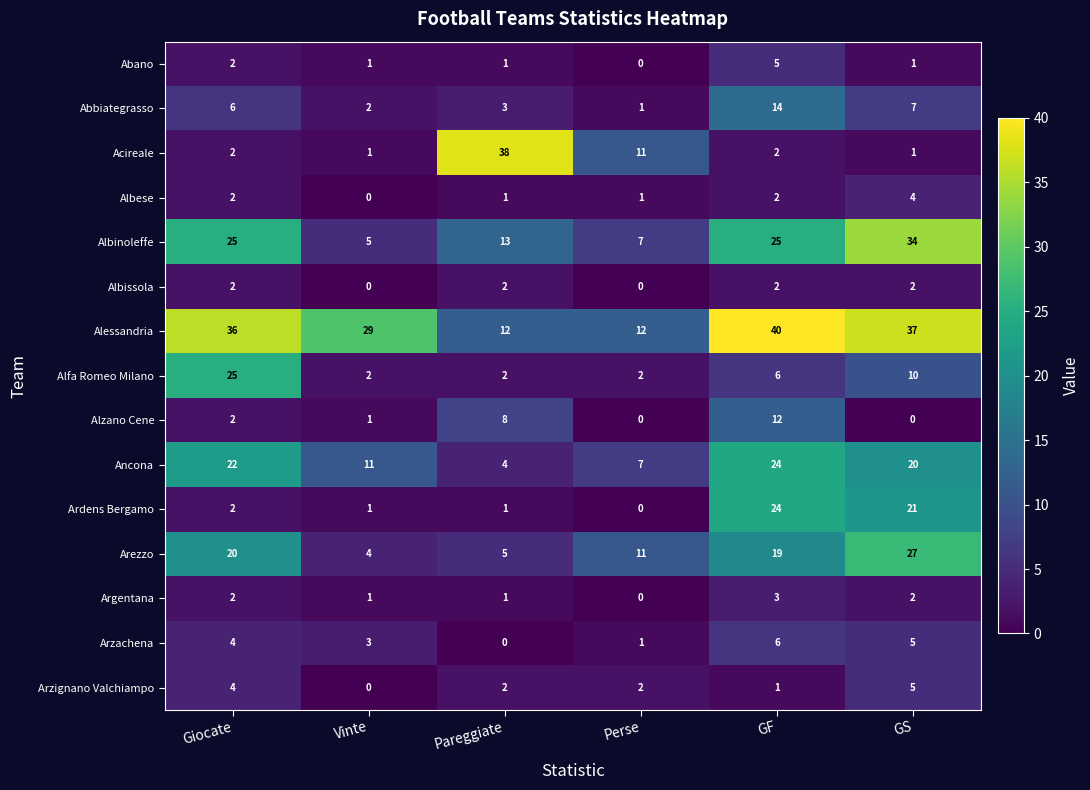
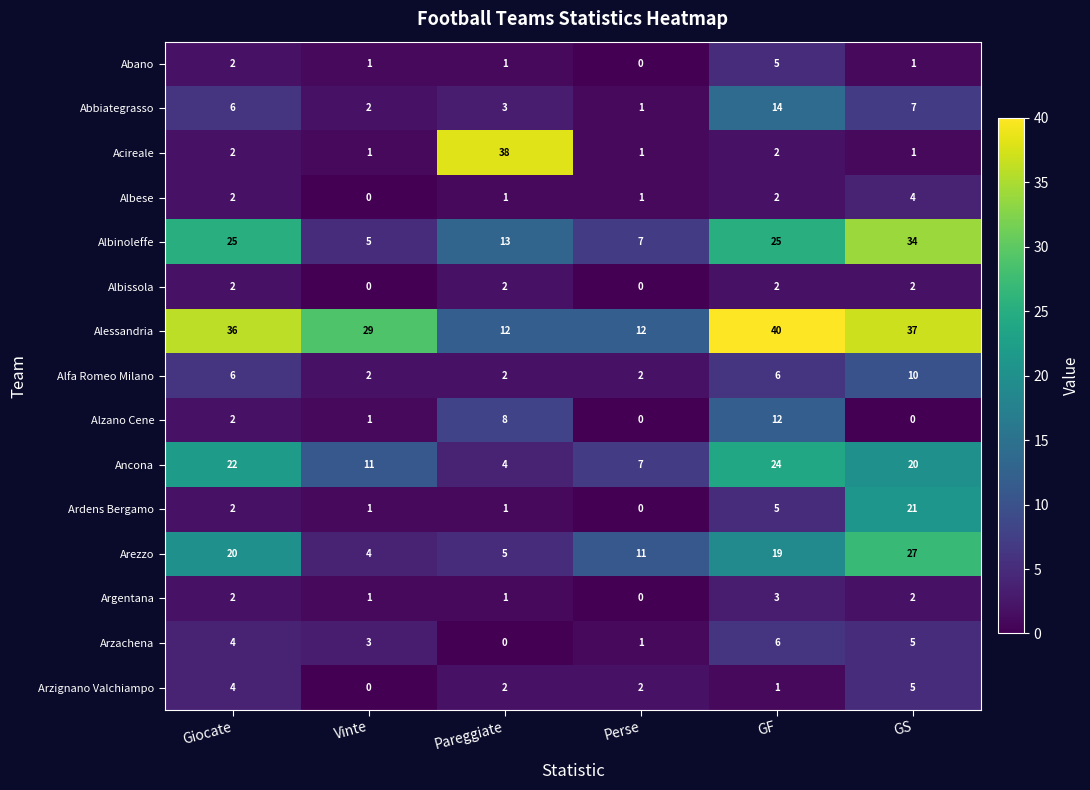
Acireale, Perse: 11 -> 1
Alfa Romeo Milano, Giocate: 25 -> 6
Ardens Bergamo, GF: 24 -> 5
